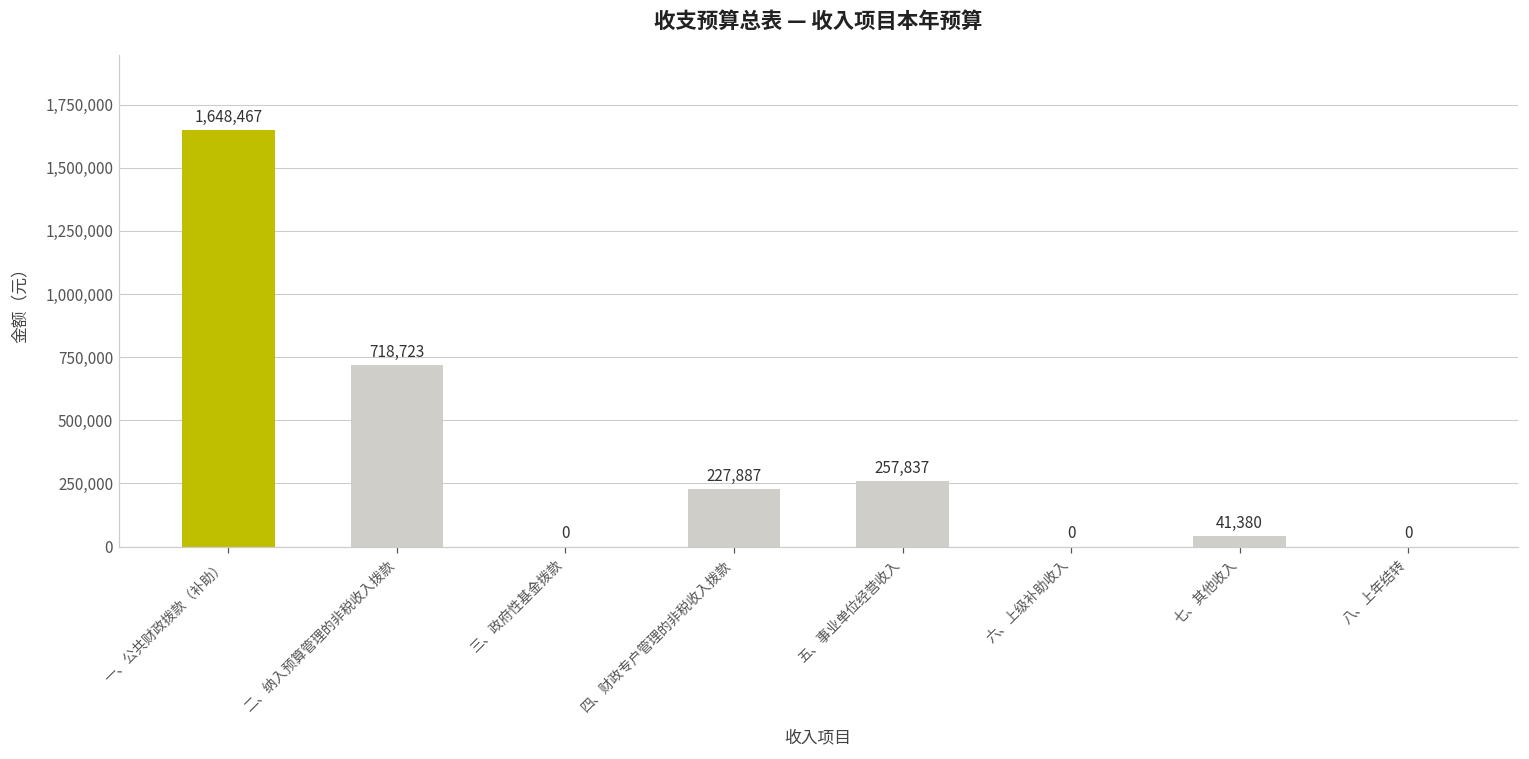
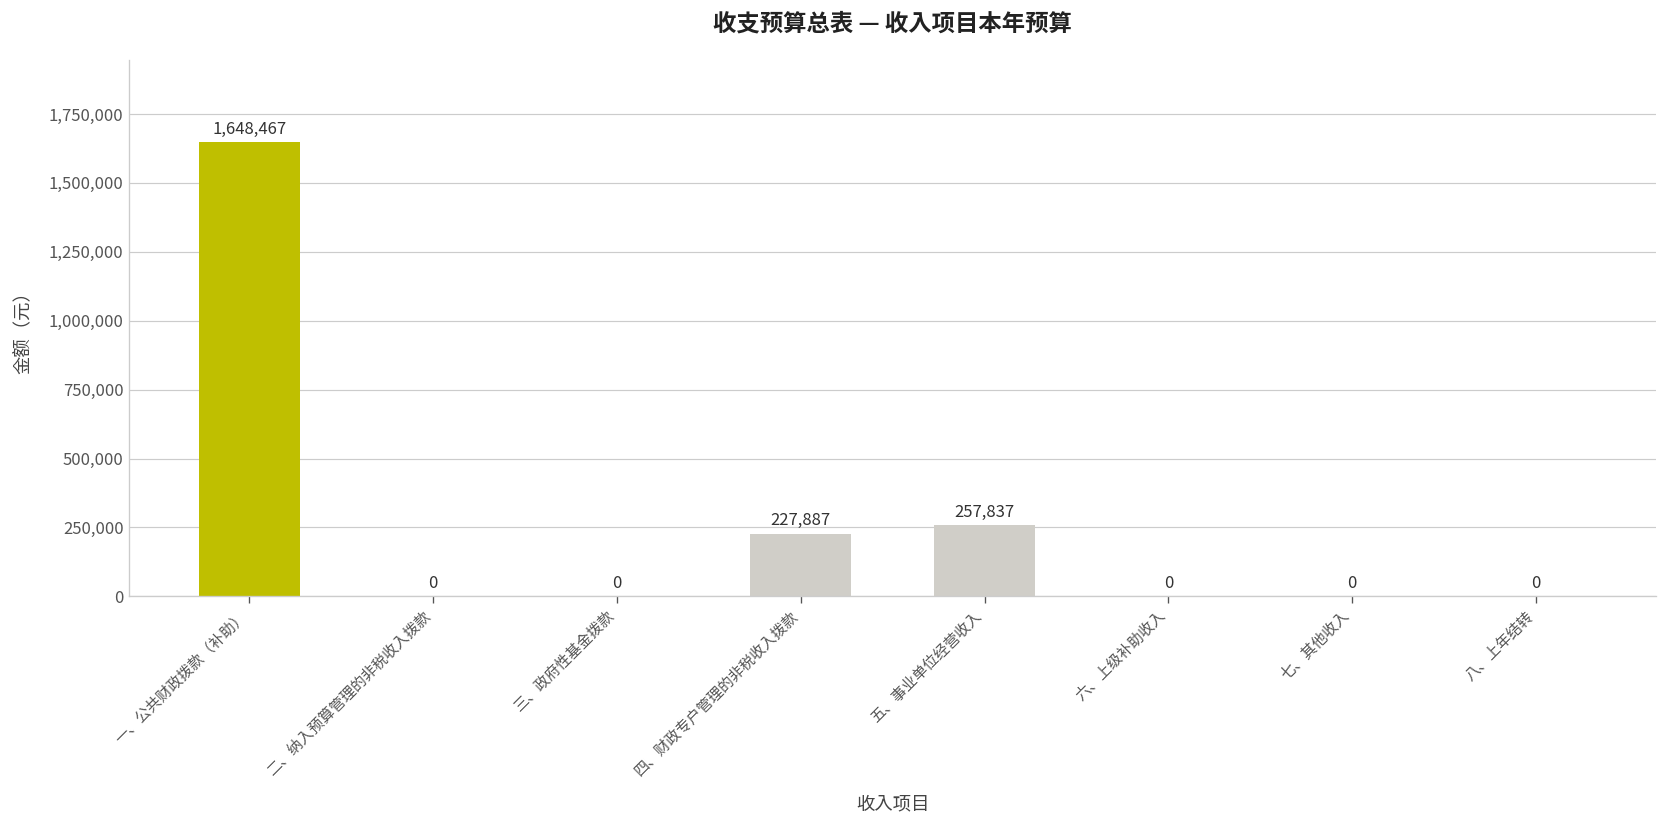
二、纳入预算管理的非税收入拨款: 718,723 -> 0
七、其他收入: 41,380 -> 0
